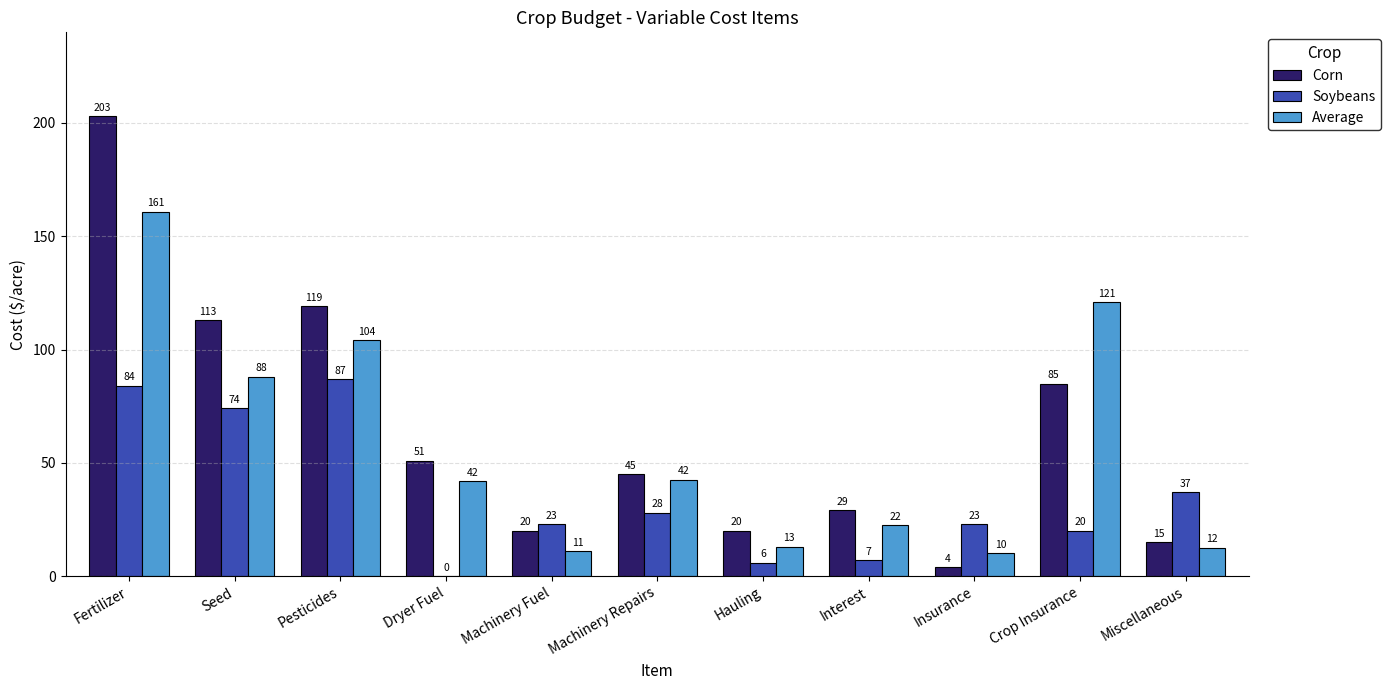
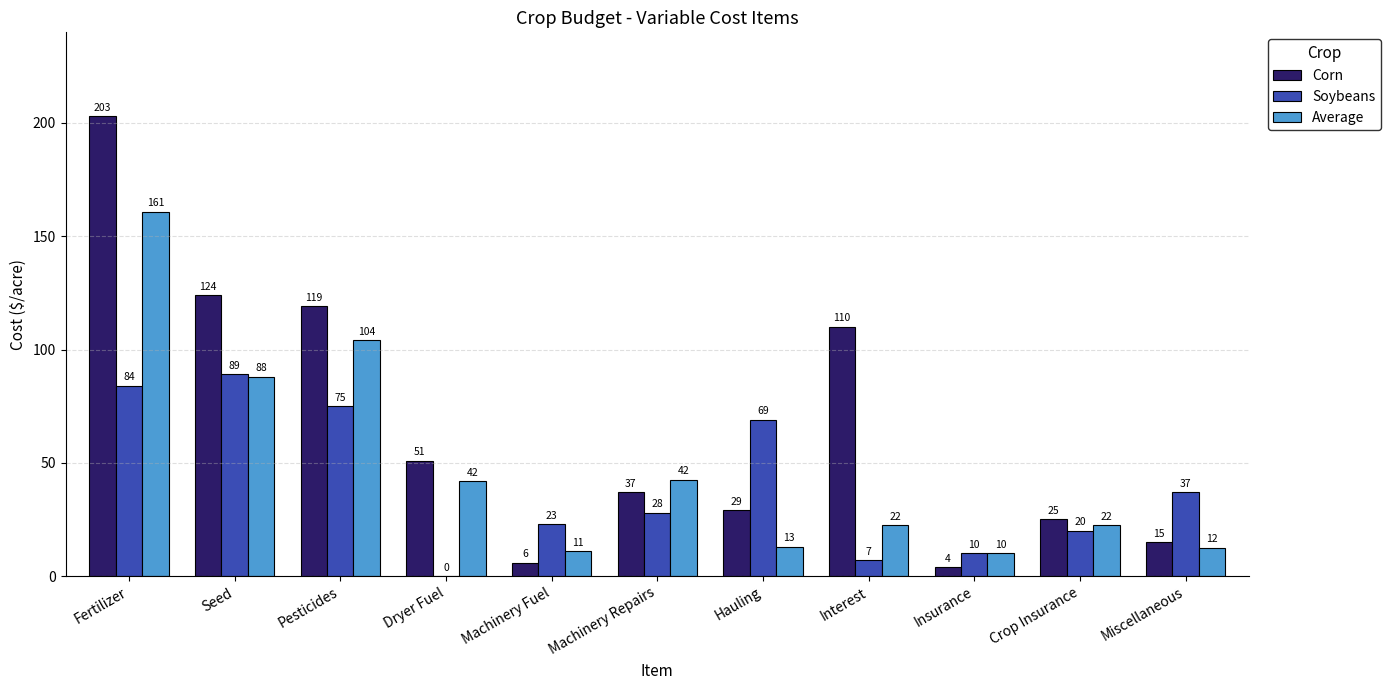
Corn, Seed: 113 -> 124
Soybeans, Seed: 74 -> 89
Soybeans, Pesticides: 87 -> 75
Corn, Machinery Fuel: 20 -> 6
Corn, Machinery Repairs: 45 -> 37
Corn, Hauling: 20 -> 29
Soybeans, Hauling: 6 -> 69
Corn, Interest: 29 -> 110
Soybeans, Insurance: 23 -> 10
Corn, Crop Insurance: 85 -> 25
Average, Crop Insurance: 121 -> 22
